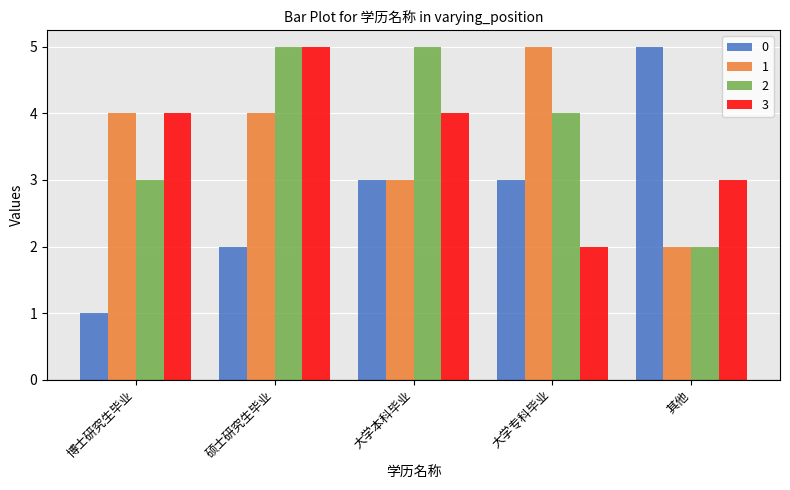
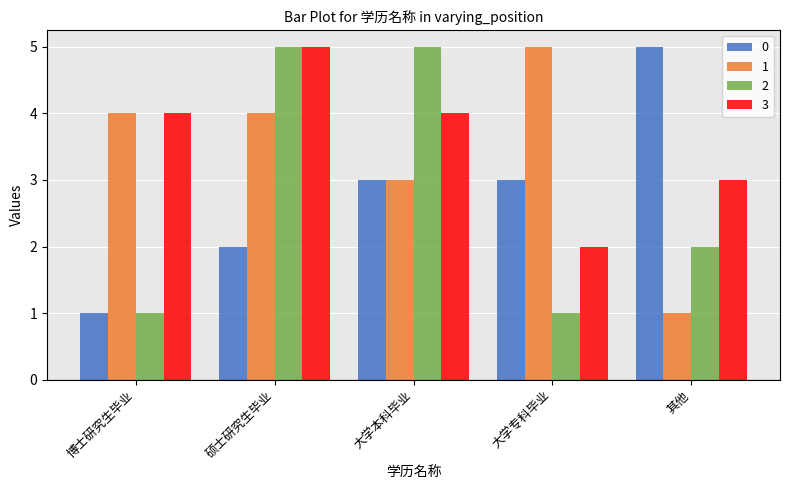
2, 博士研究生毕业: 3 -> 1
2, 大学专科毕业: 4 -> 1
1, 其他: 2 -> 1
